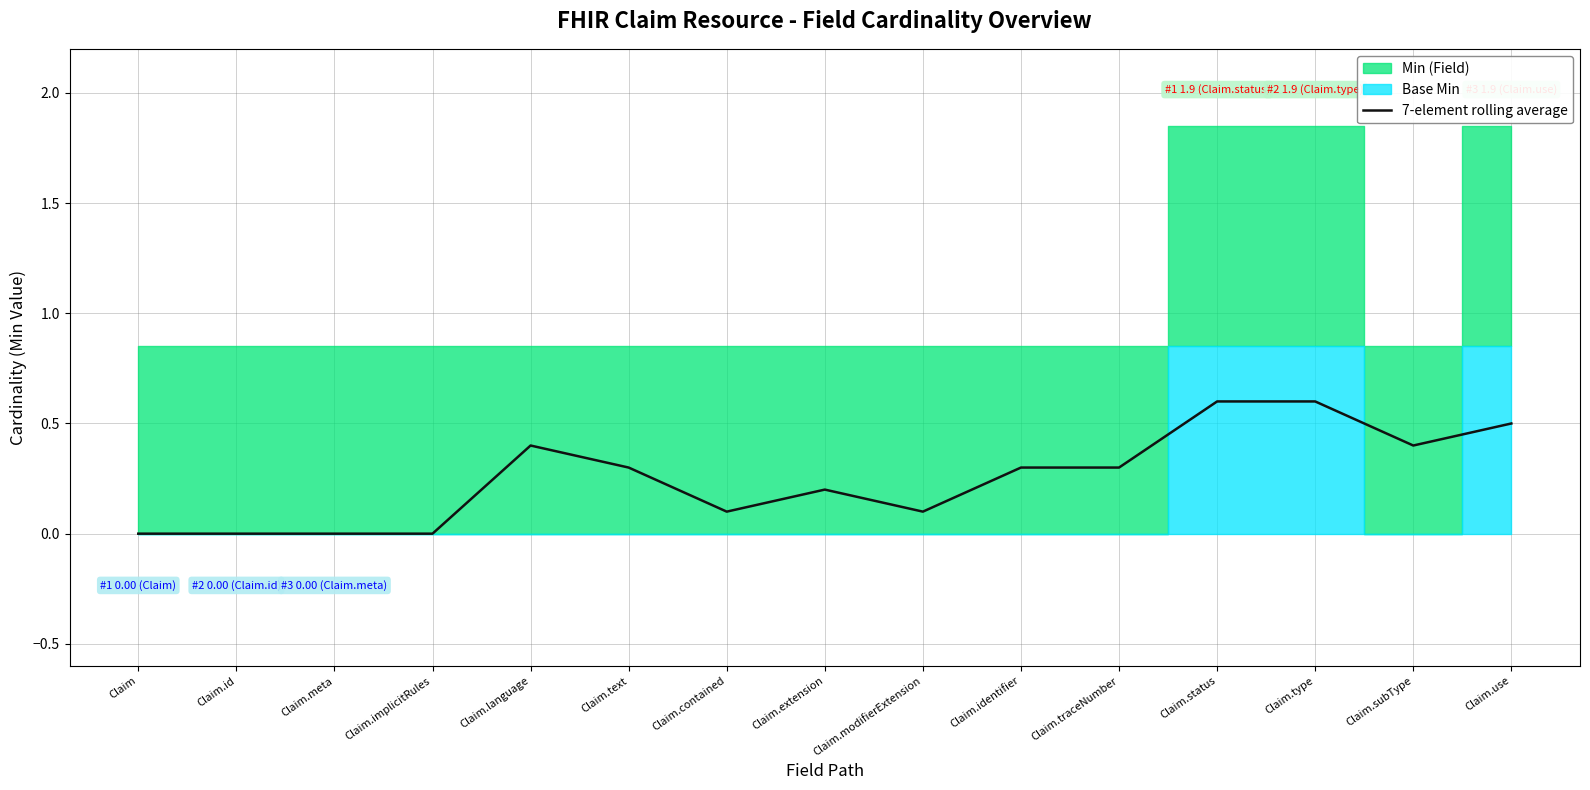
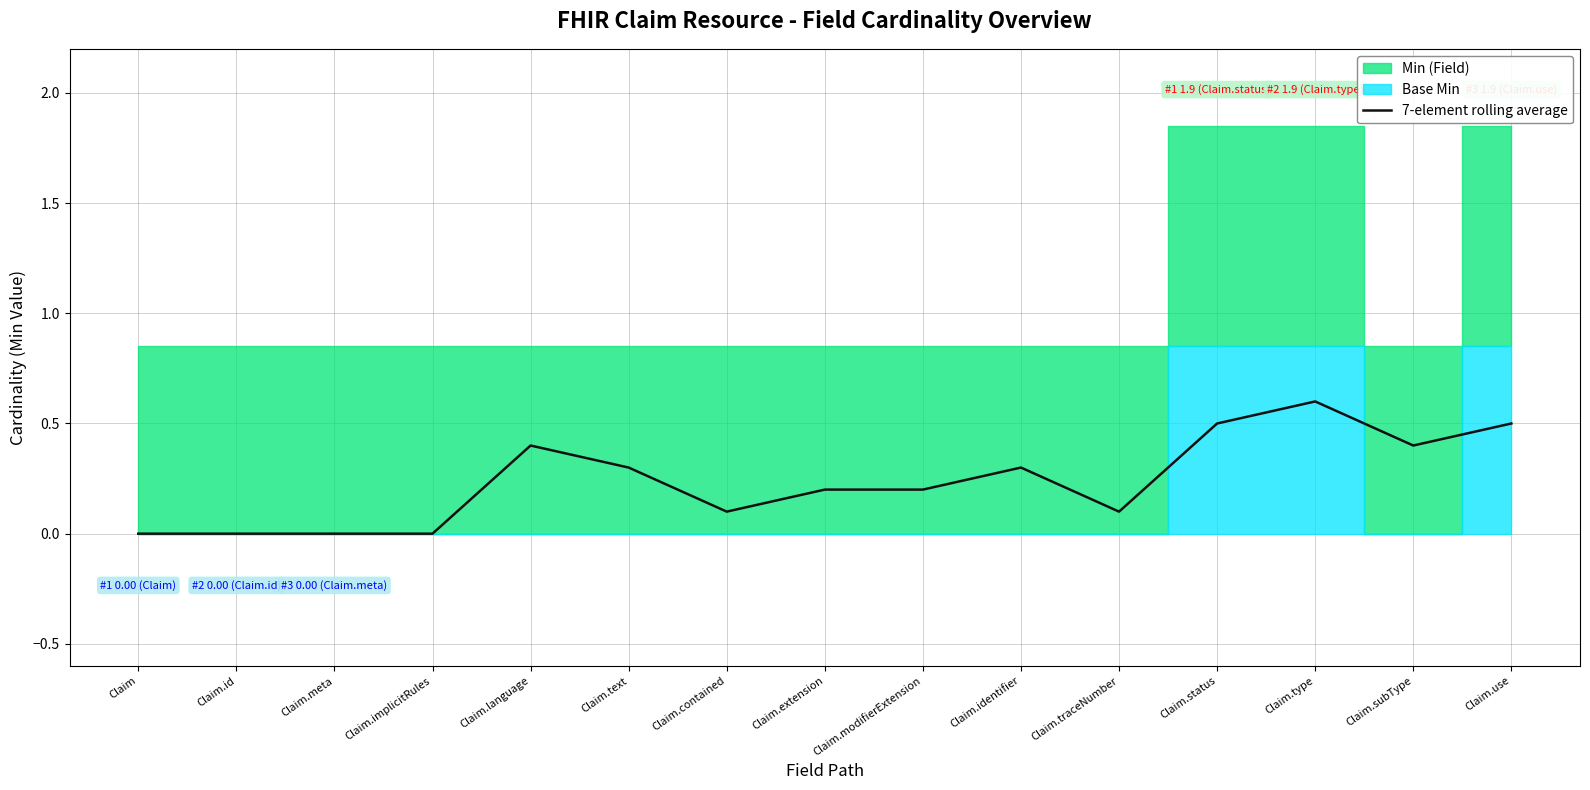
7-element rolling average, Claim.modifierExtension: 0.1 -> 0.2
7-element rolling average, Claim.traceNumber: 0.3 -> 0.1
7-element rolling average, Claim.status: 0.6 -> 0.5
